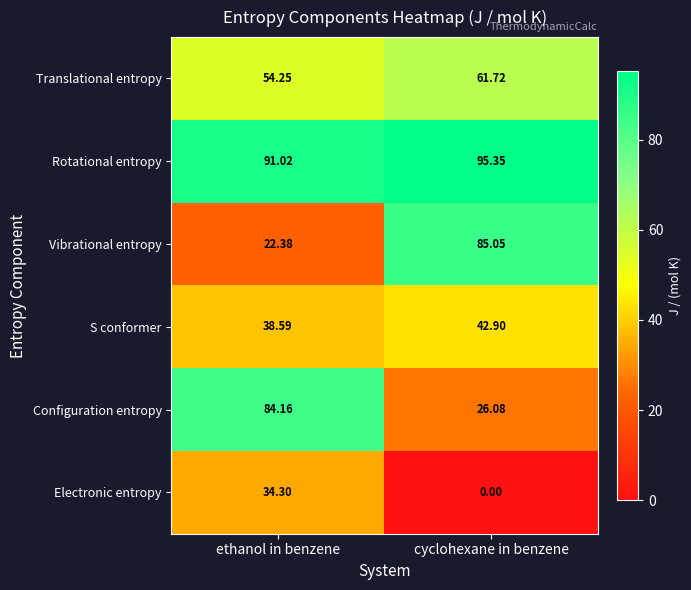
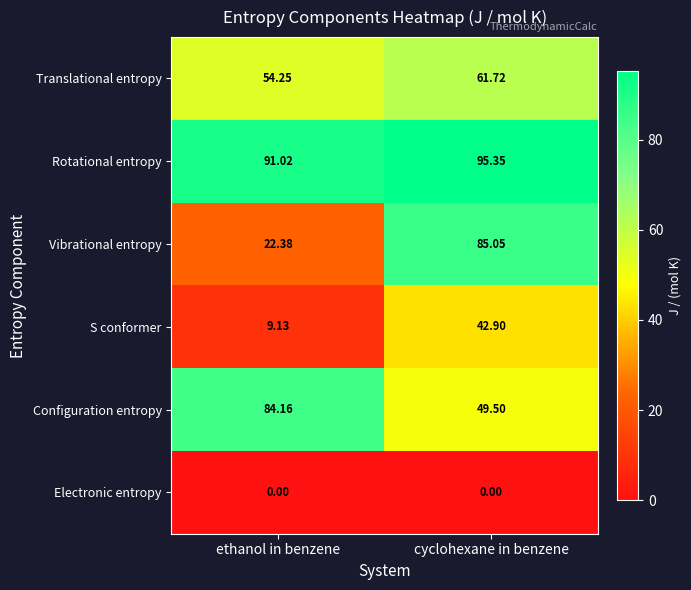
S conformer, ethanol in benzene: 38.59 -> 9.13
Configuration entropy, cyclohexane in benzene: 26.08 -> 49.50
Electronic entropy, ethanol in benzene: 34.30 -> 0.00
